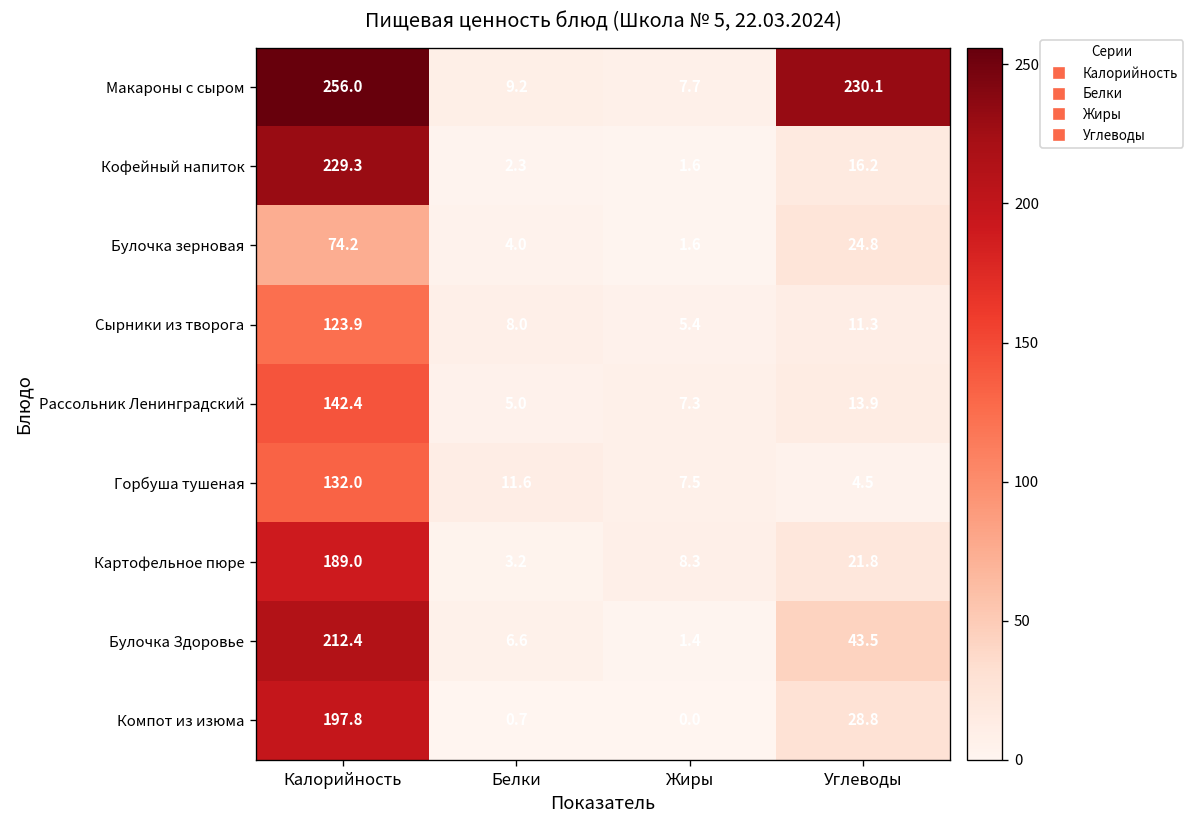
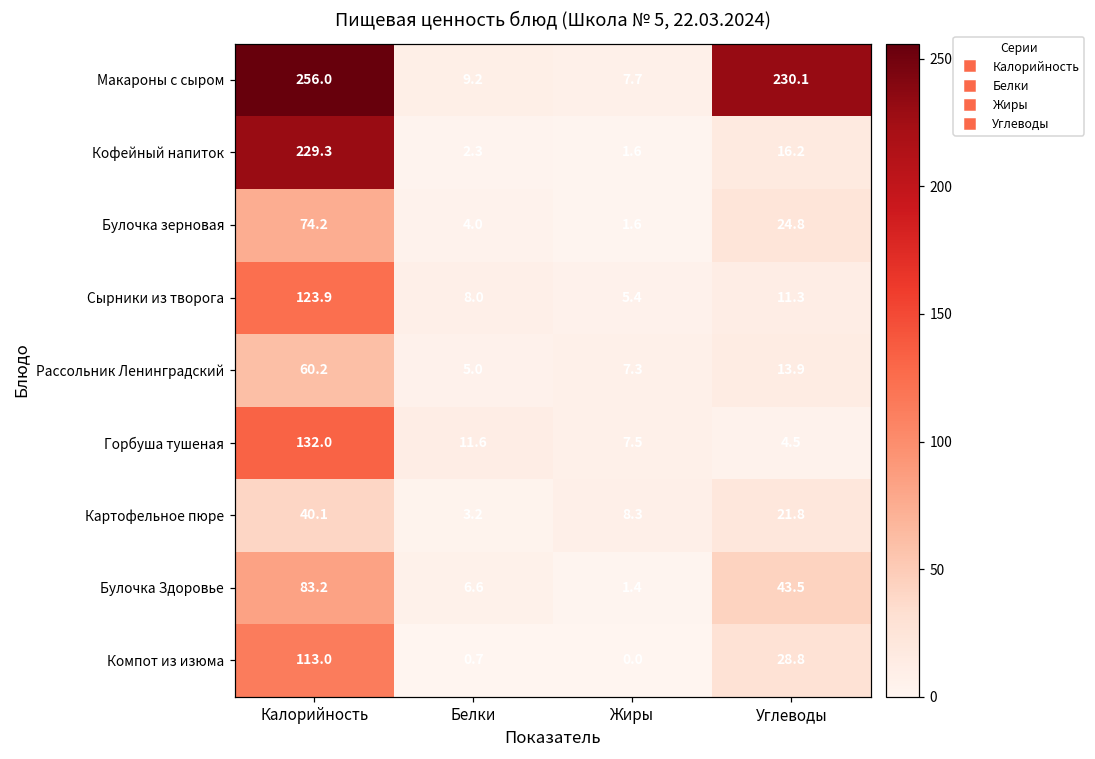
Рассольник Ленинградский, Калорийность: 142.4 -> 60.2
Картофельное пюре, Калорийность: 189.0 -> 40.1
Булочка Здоровье, Калорийность: 212.4 -> 83.2
Компот из изюма, Калорийность: 197.8 -> 113.0
